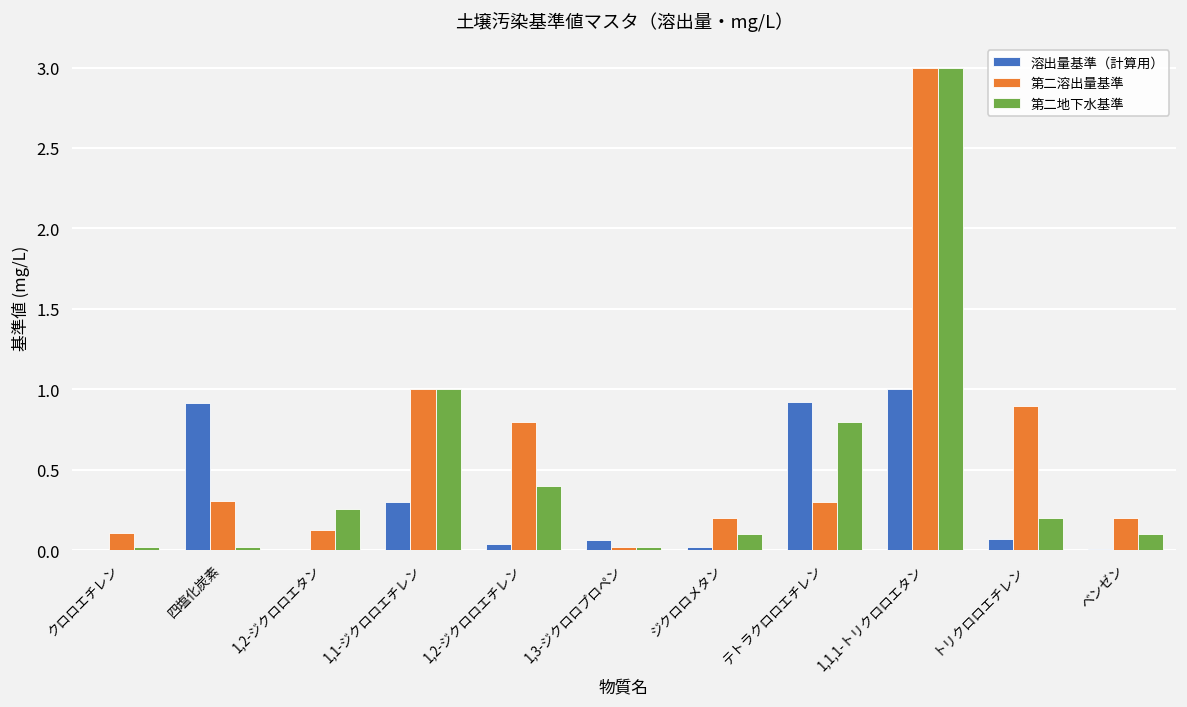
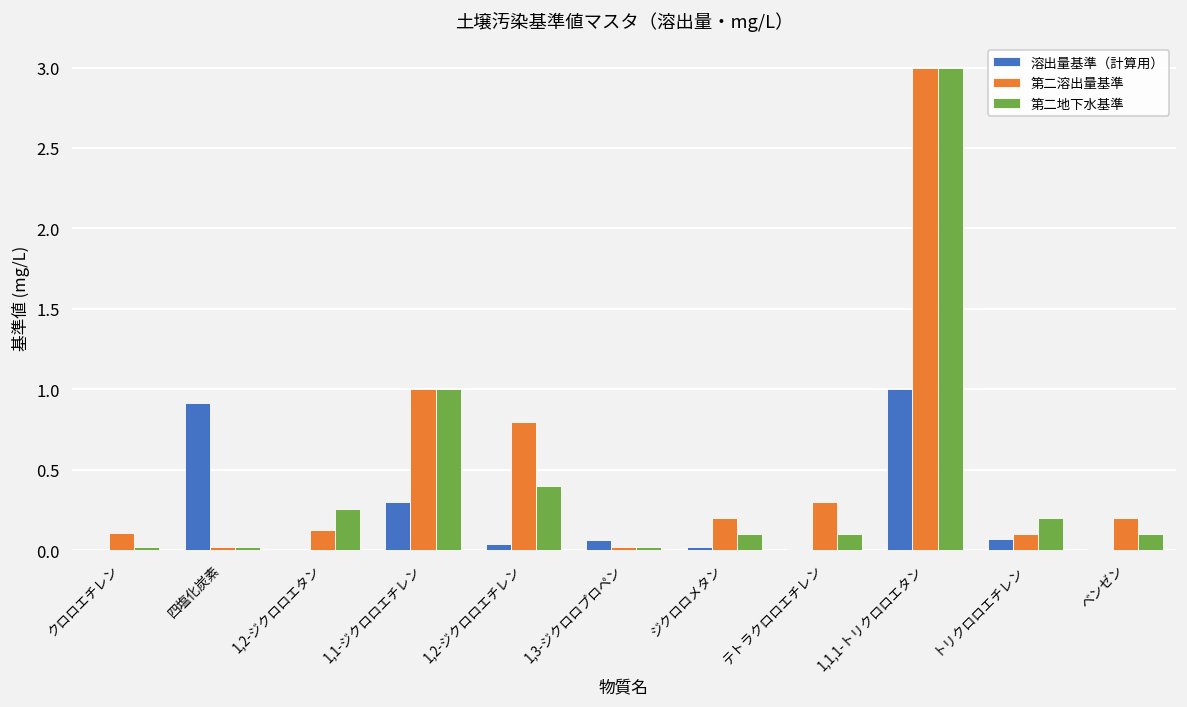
第二溶出量基準, 四塩化炭素: 0.31 -> 0.02
溶出量基準（計算用）, テトラクロロエチレン: 0.92 -> 0.01
第二地下水基準, テトラクロロエチレン: 0.8 -> 0.1
第二溶出量基準, トリクロロエチレン: 0.9 -> 0.1
